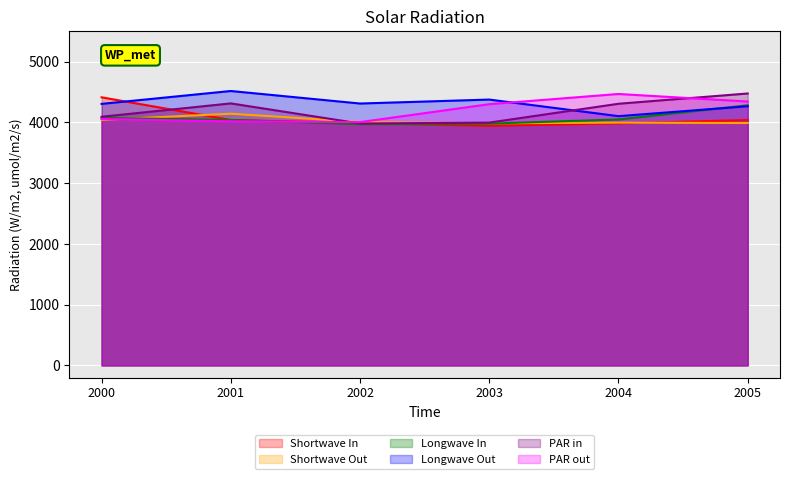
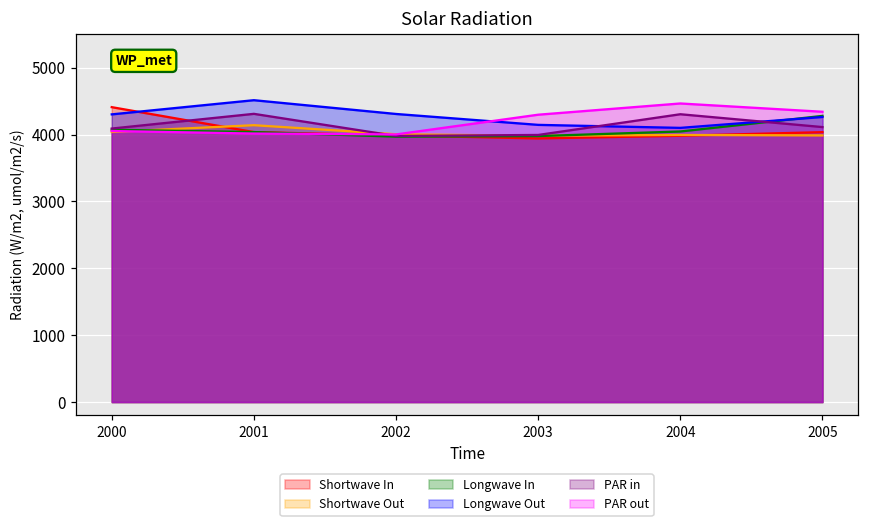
Longwave Out, 2003: 4400 -> 4100
PAR in, 2005: 4500 -> 4100
